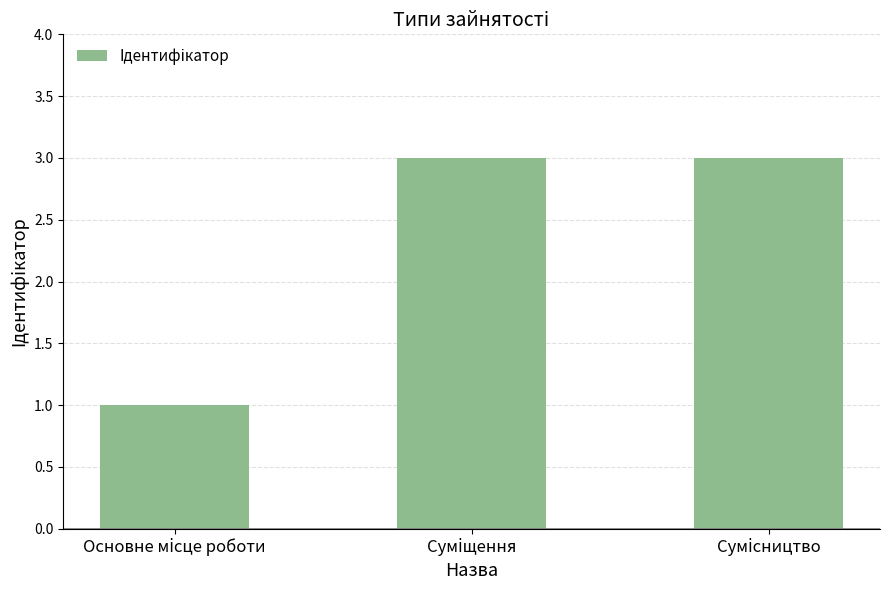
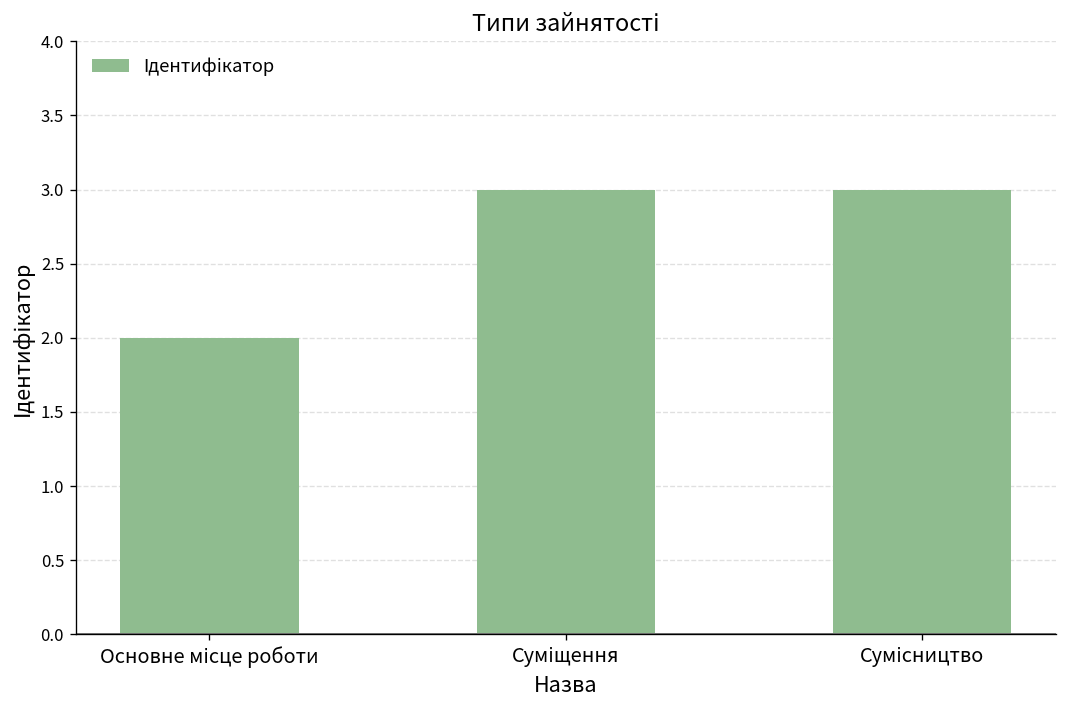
Основне місце роботи: 1 -> 2
